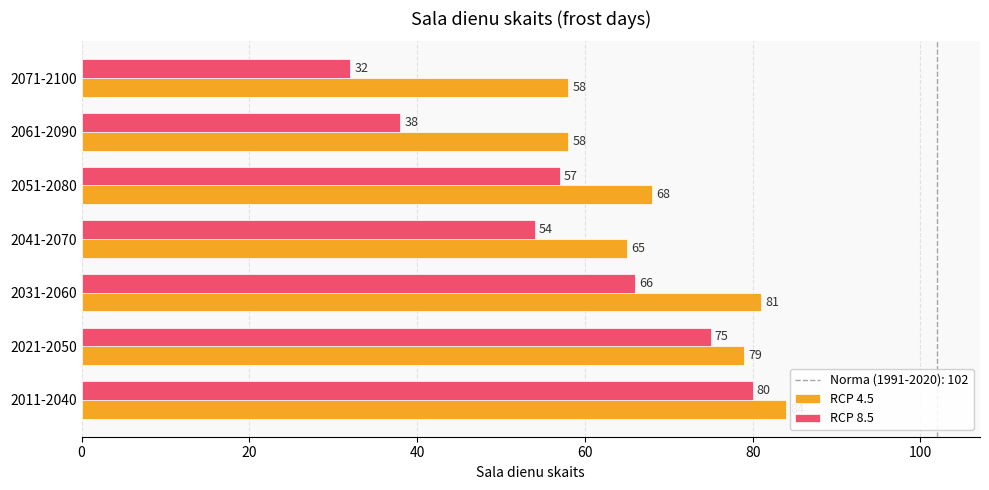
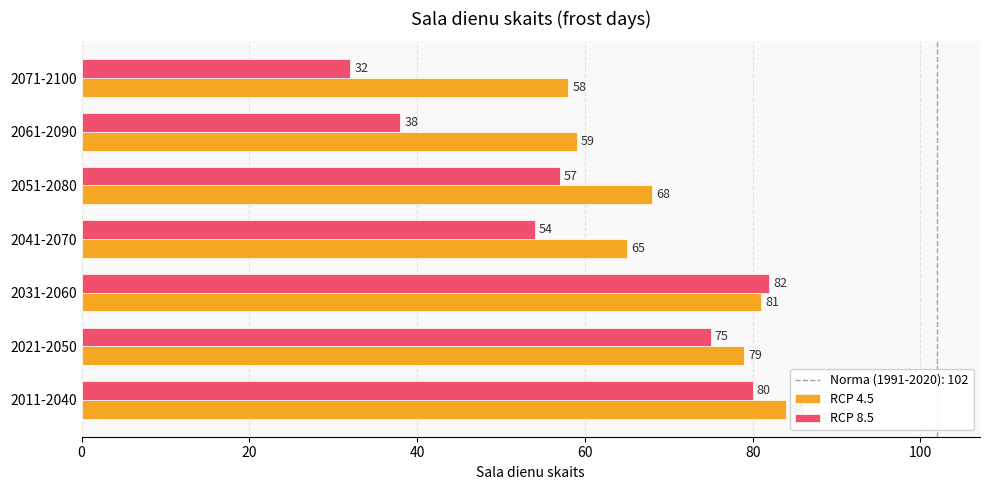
RCP 4.5, 2061-2090: 58 -> 59
RCP 8.5, 2031-2060: 66 -> 82
